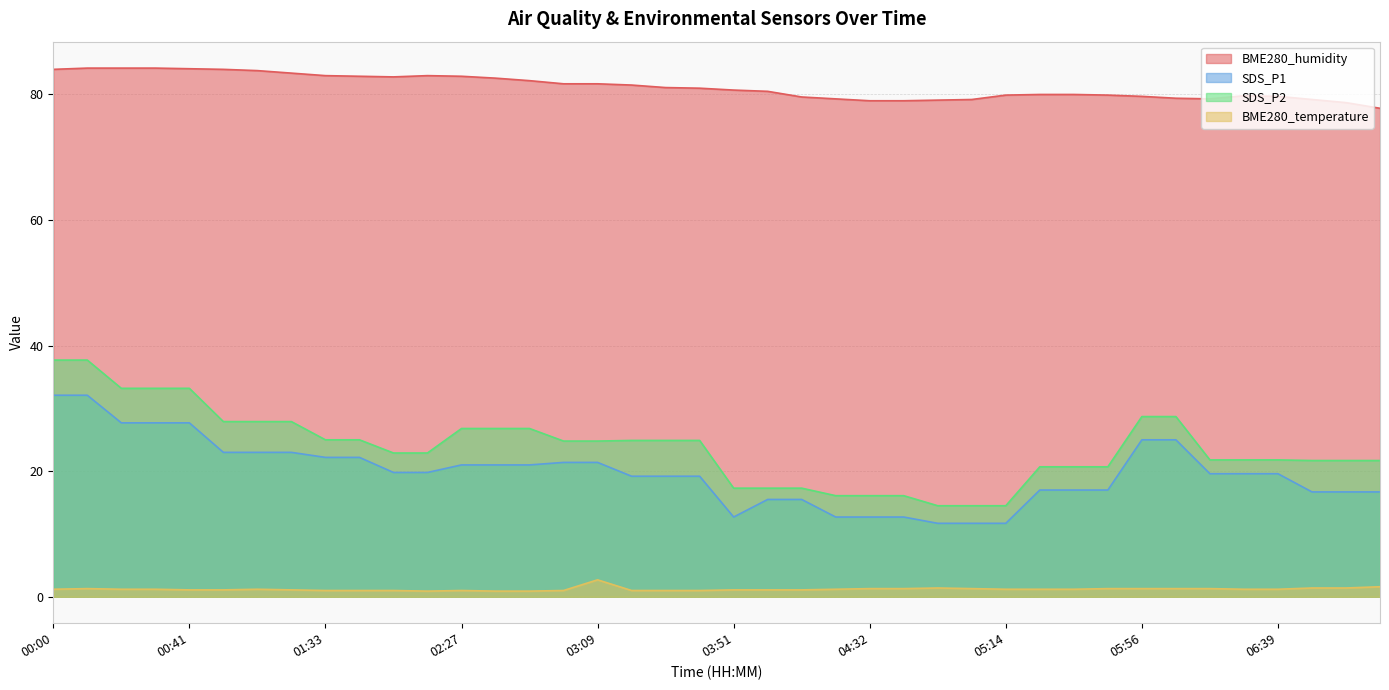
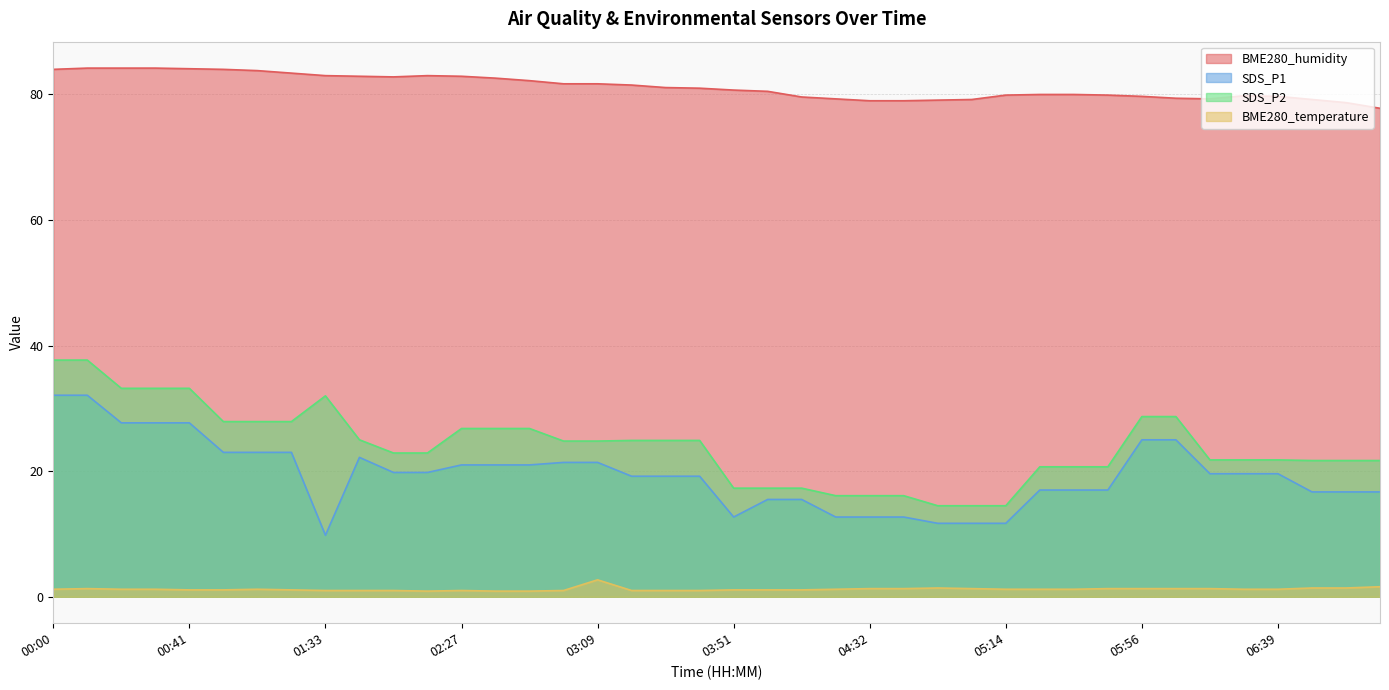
SDS_P1, 01:33: 22 -> 10
SDS_P2, 01:33: 25 -> 32
